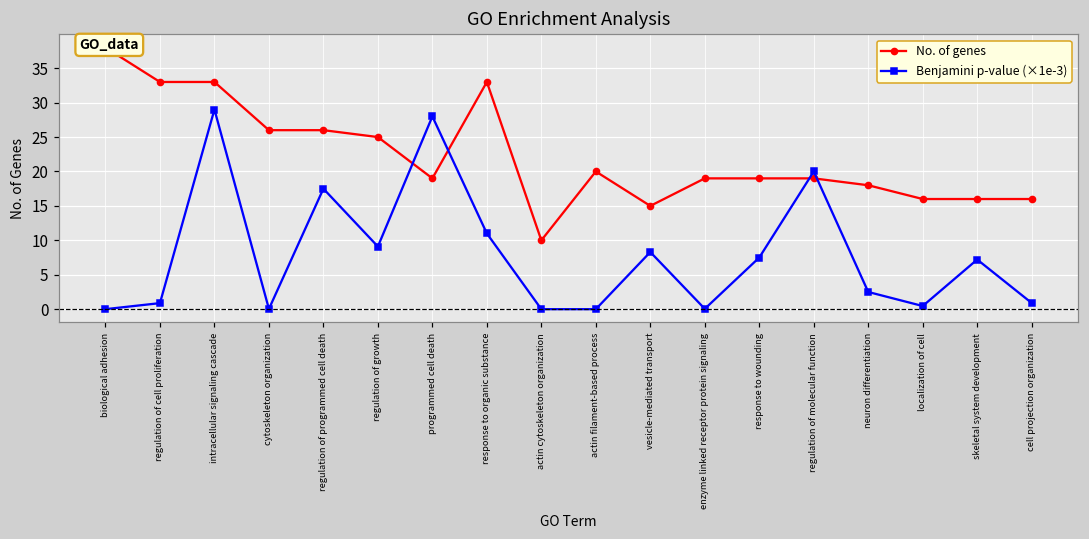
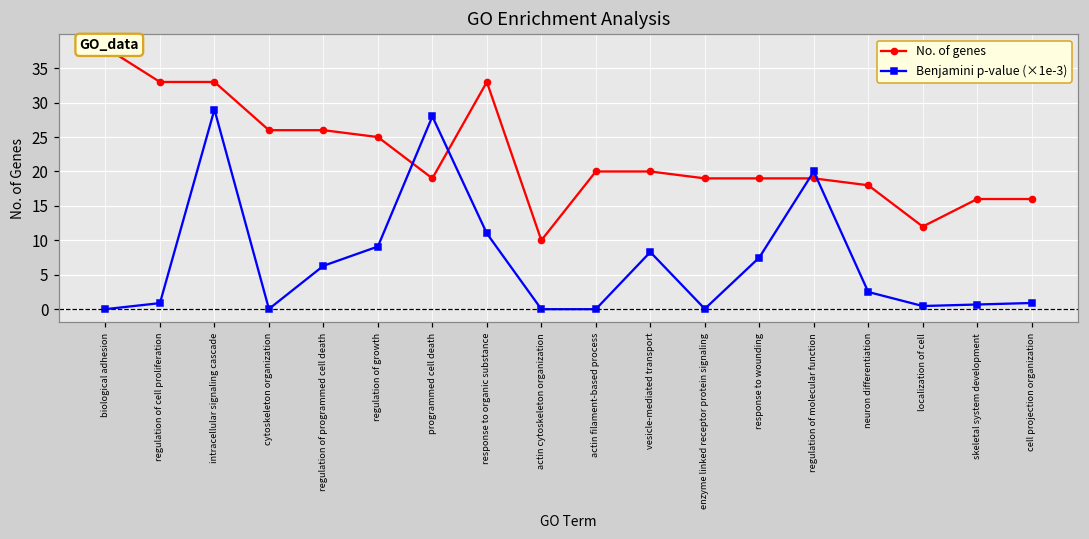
Benjamini p-value (×1e-3), regulation of programmed cell death: 18 -> 6
No. of genes, vesicle-mediated transport: 15 -> 20
No. of genes, localization of cell: 16 -> 12
Benjamini p-value (×1e-3), skeletal system development: 7 -> 1
